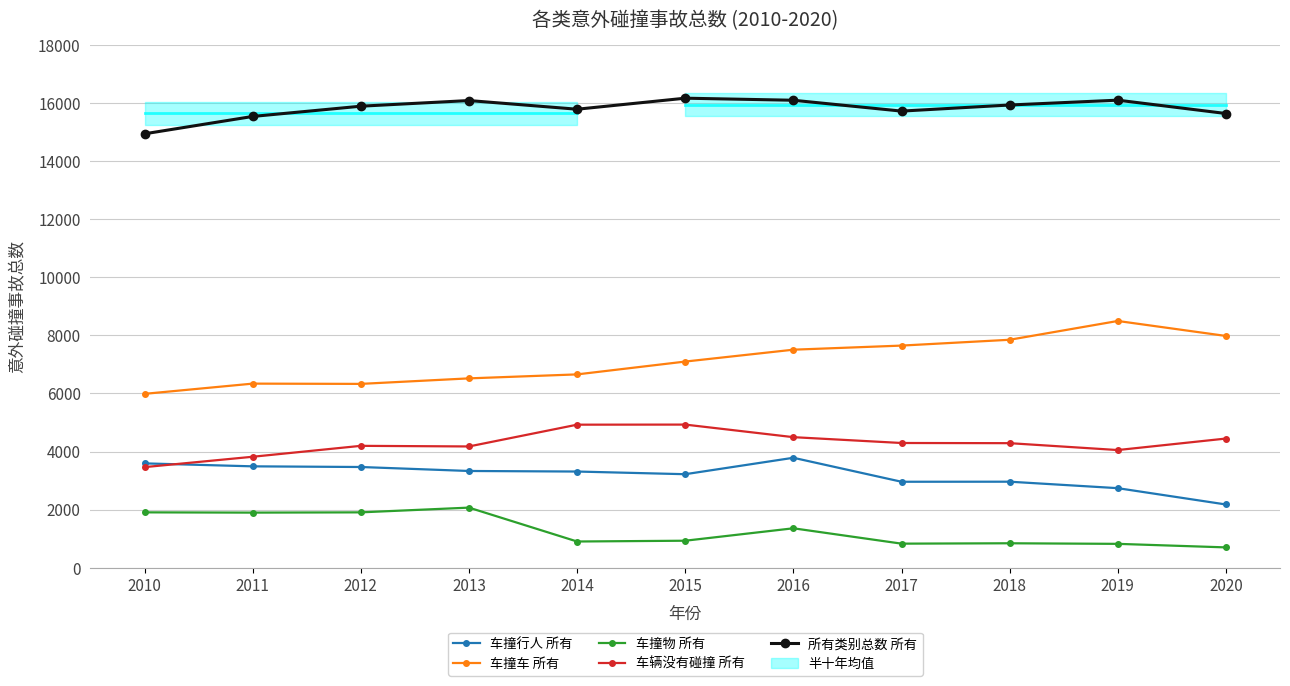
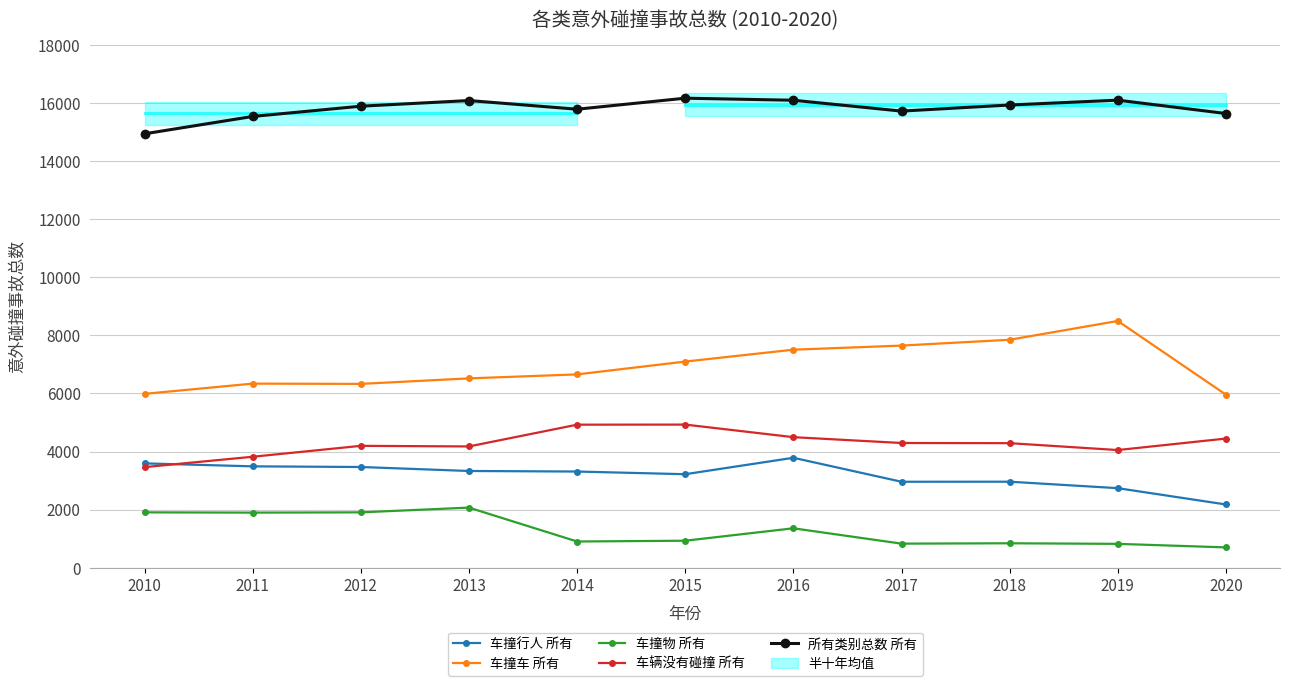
车撞车 所有, 2020: 8000 -> 6000
